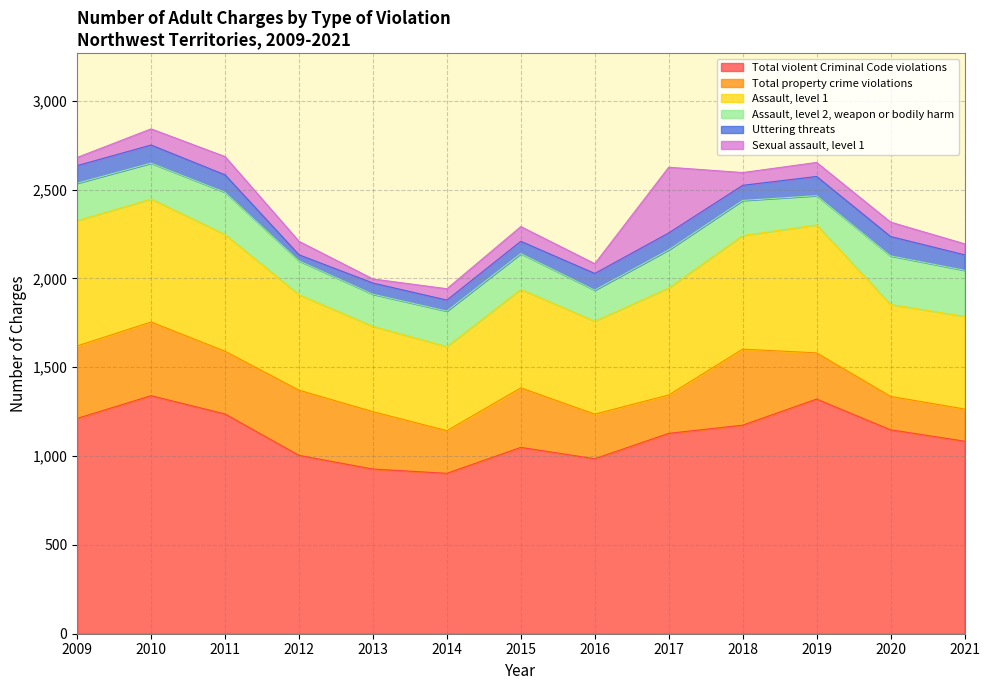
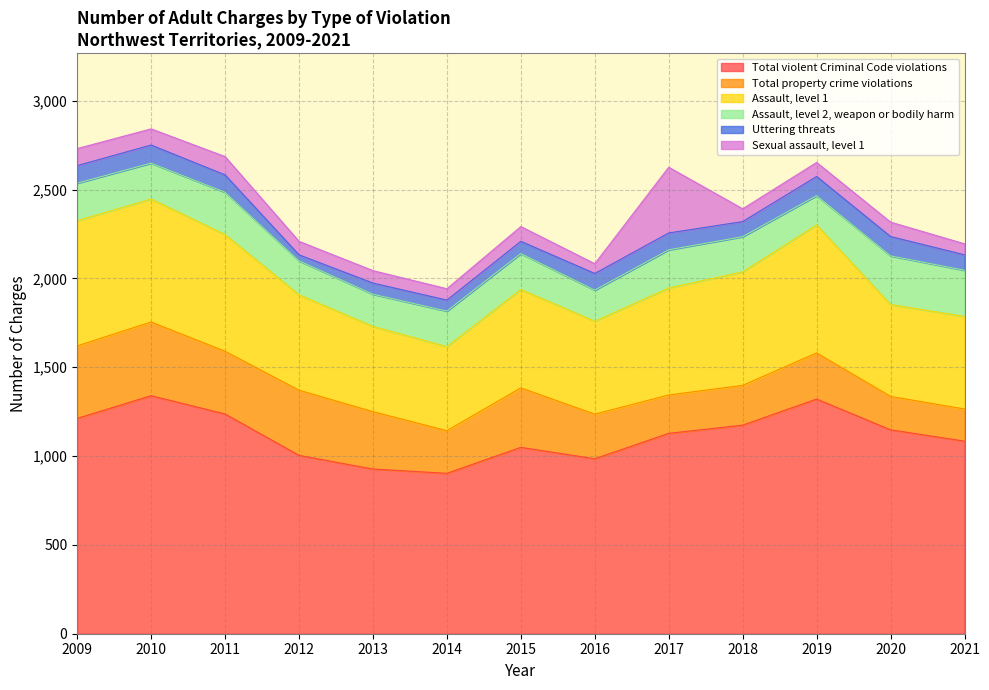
Sexual assault, level 1, 2009: 50 -> 100
Sexual assault, level 1, 2013: 20 -> 70
Total property crime violations, 2018: 430 -> 220
